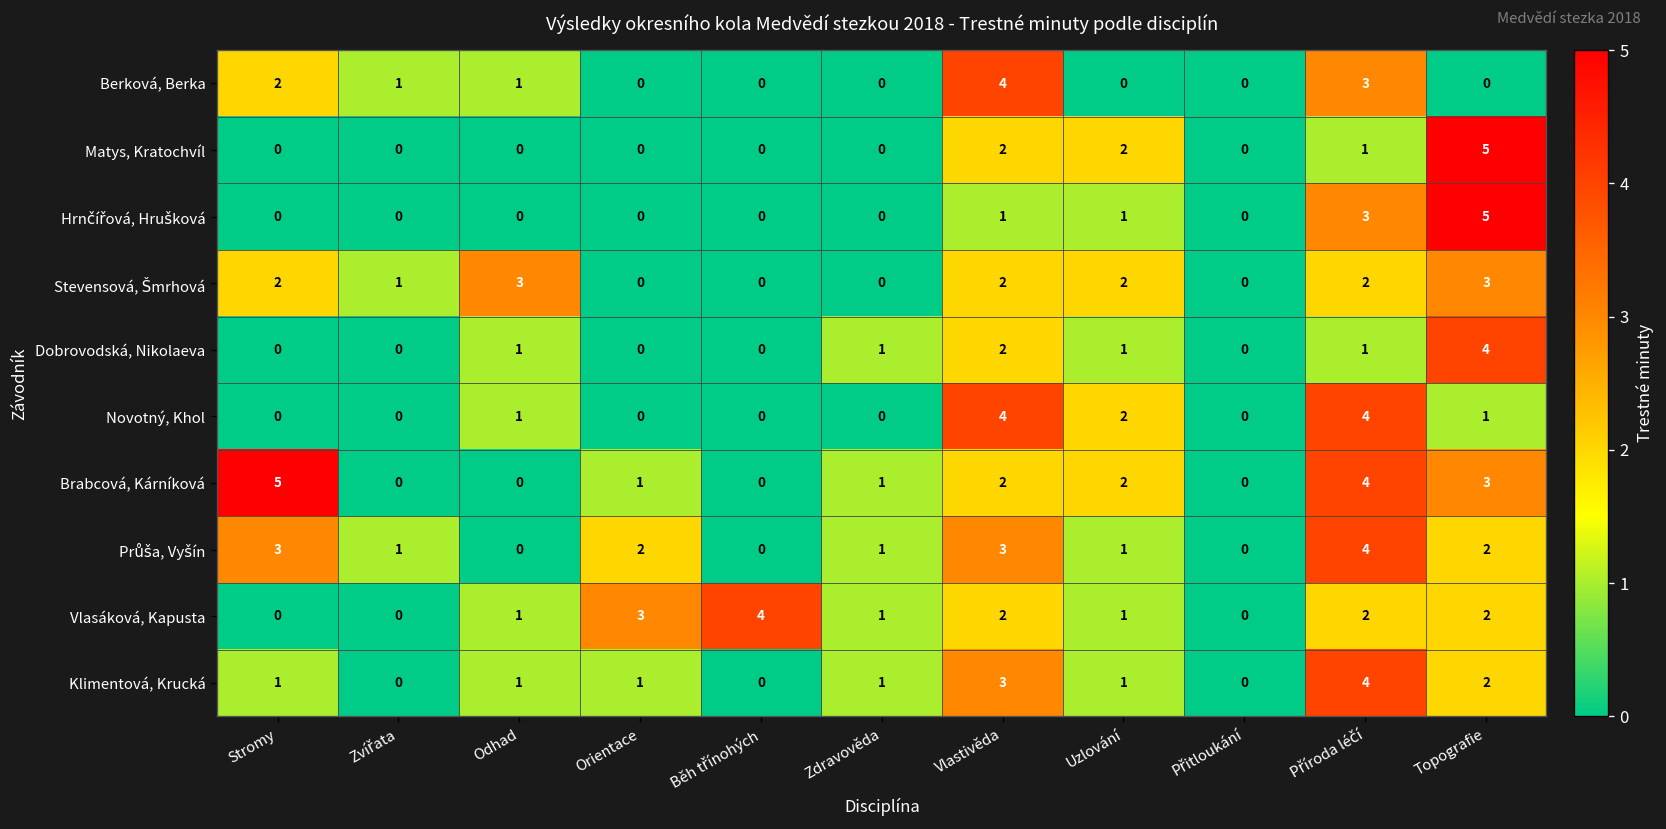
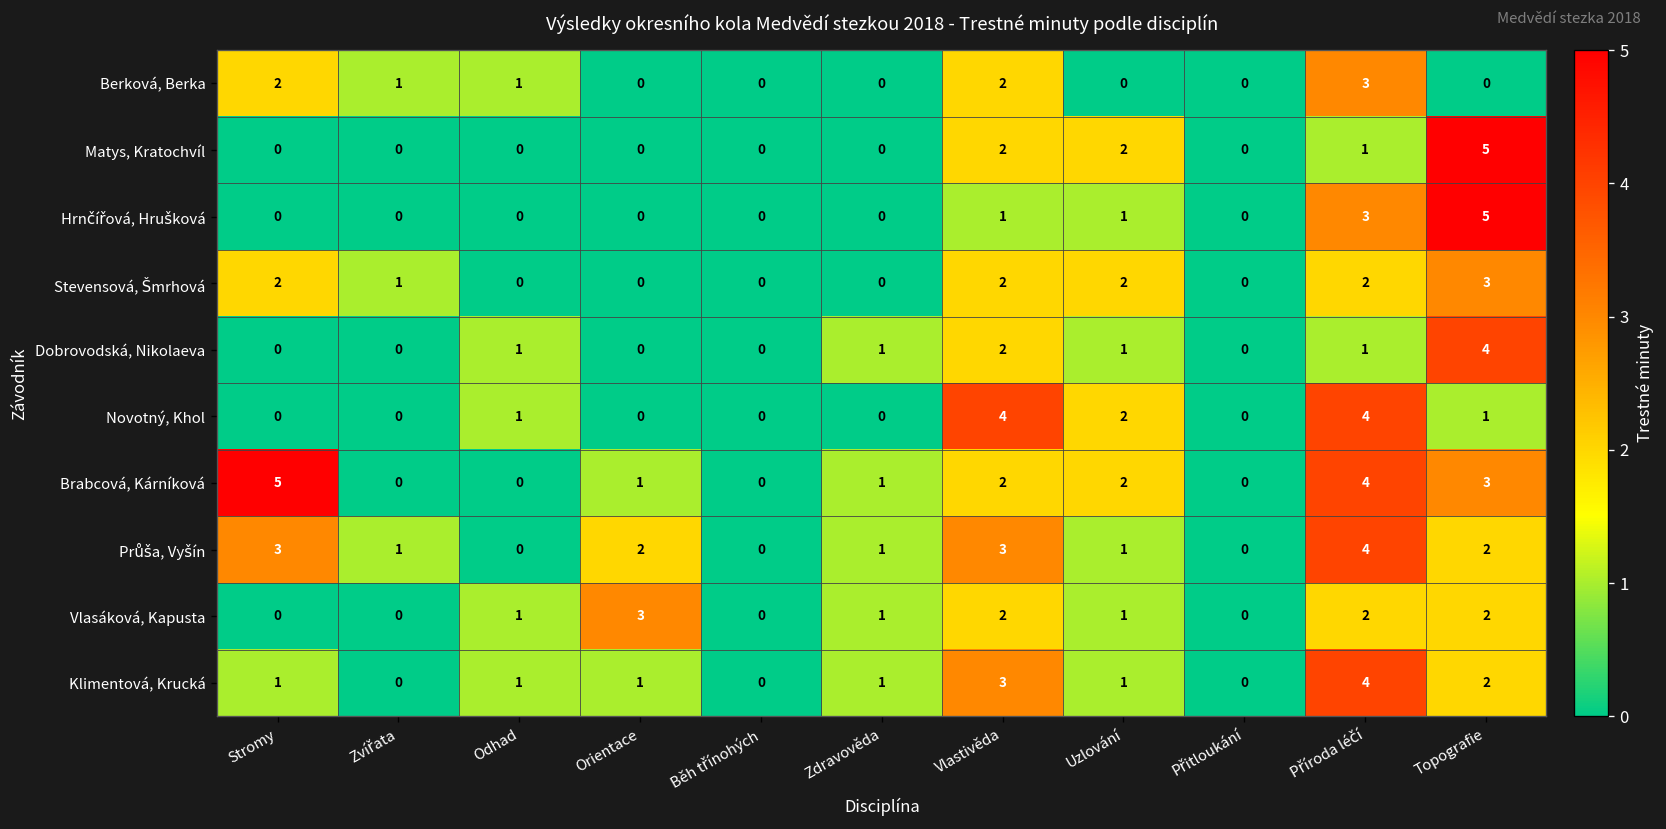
Berková, Berka, Vlastivěda: 4 -> 2
Stevensová, Šmrhová, Odhad: 3 -> 0
Vlasáková, Kapusta, Běh třínohých: 4 -> 0
